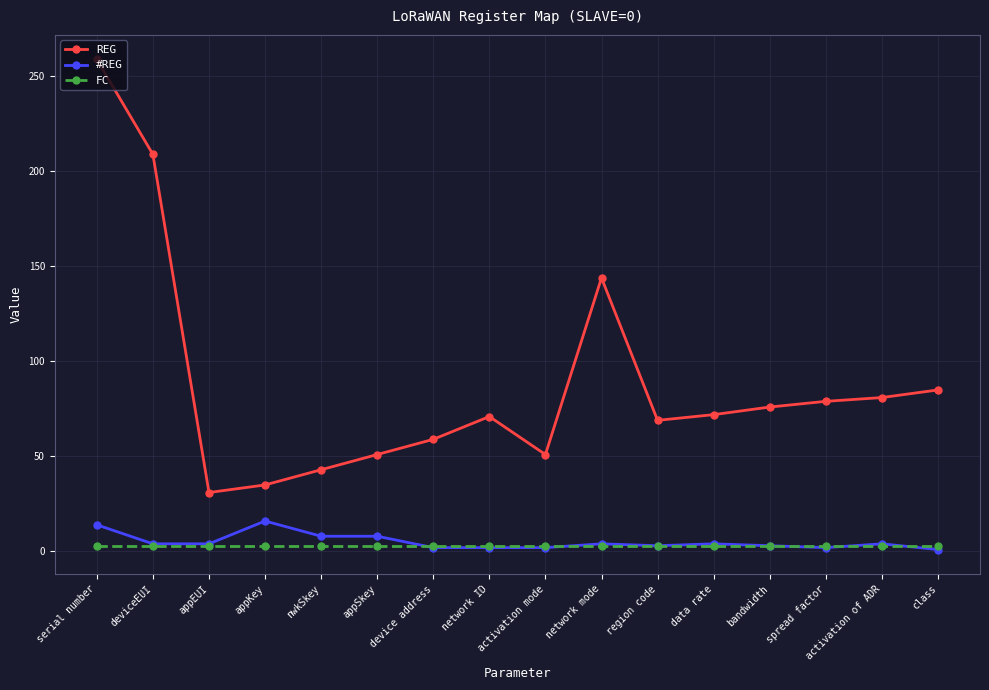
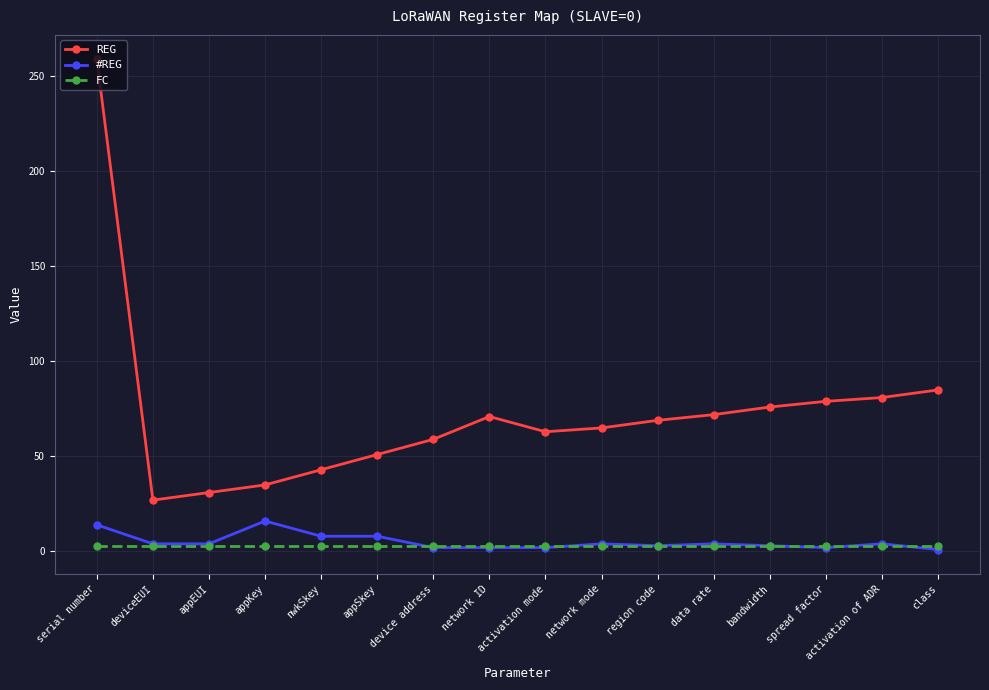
REG, deviceEUI: 209 -> 27
REG, activation mode: 51 -> 63
REG, network mode: 144 -> 65
